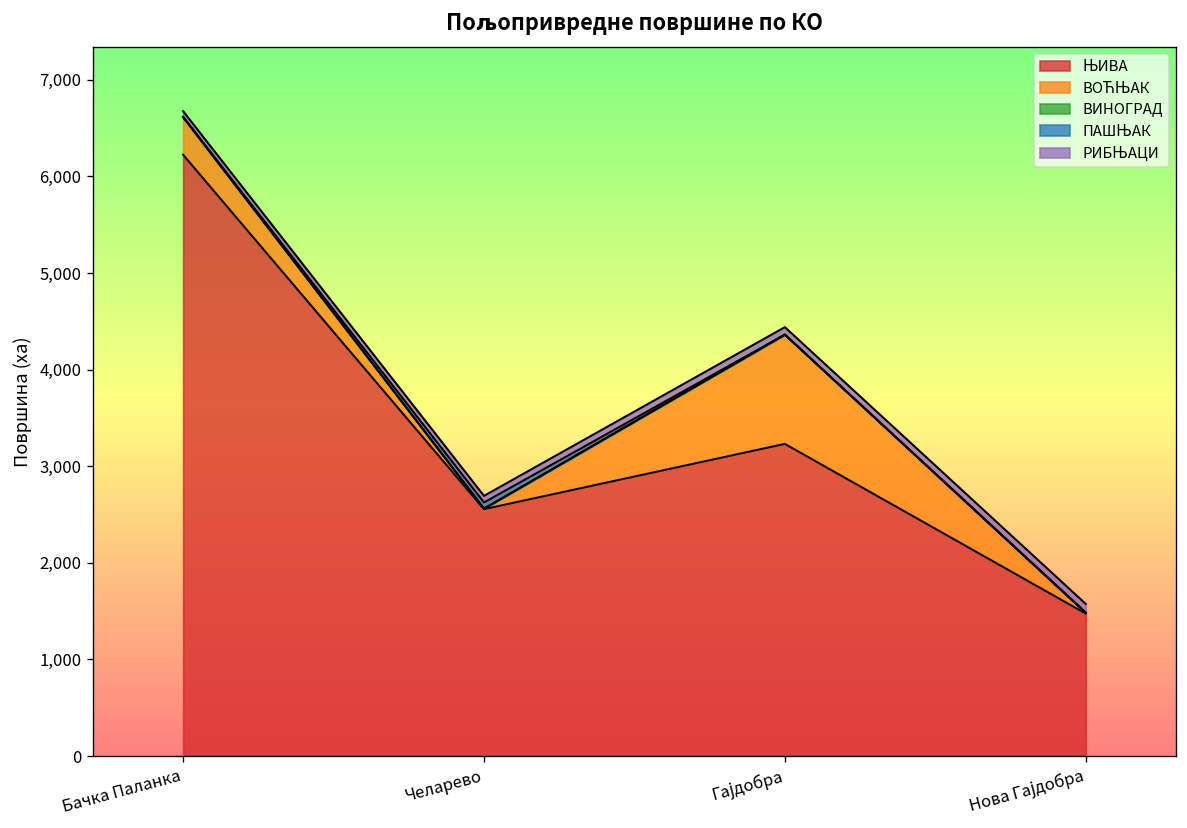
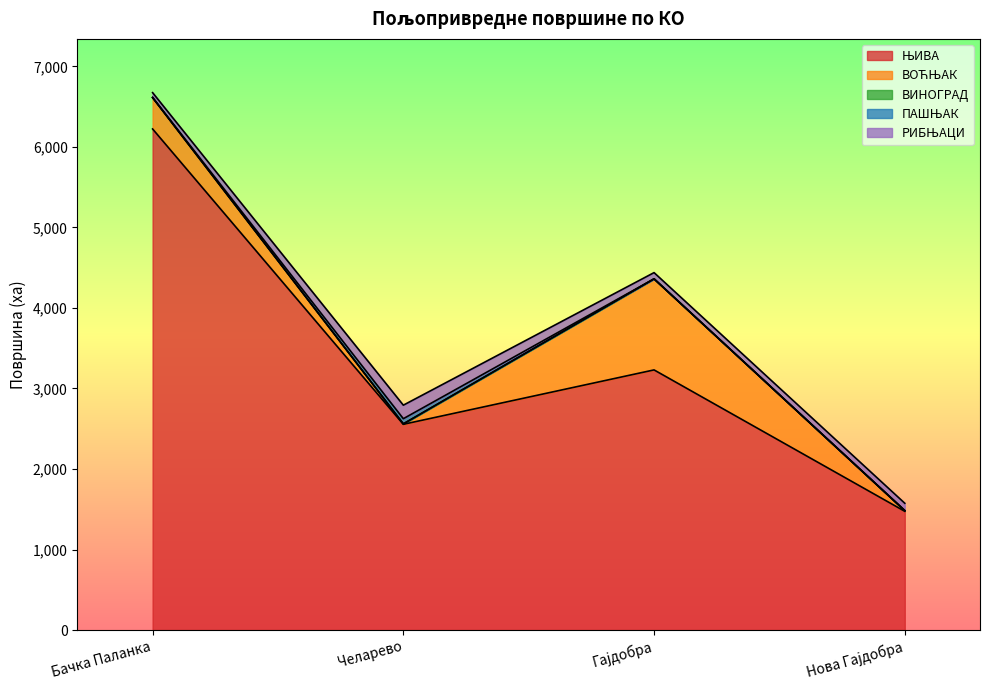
РИБЊАЦИ, Челарево: 100 -> 200
